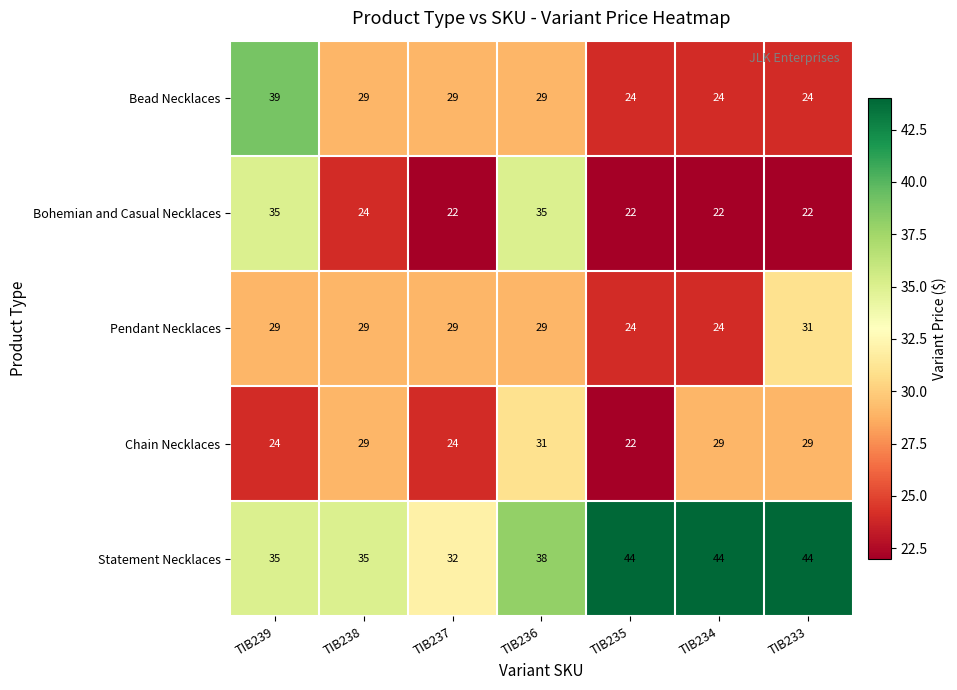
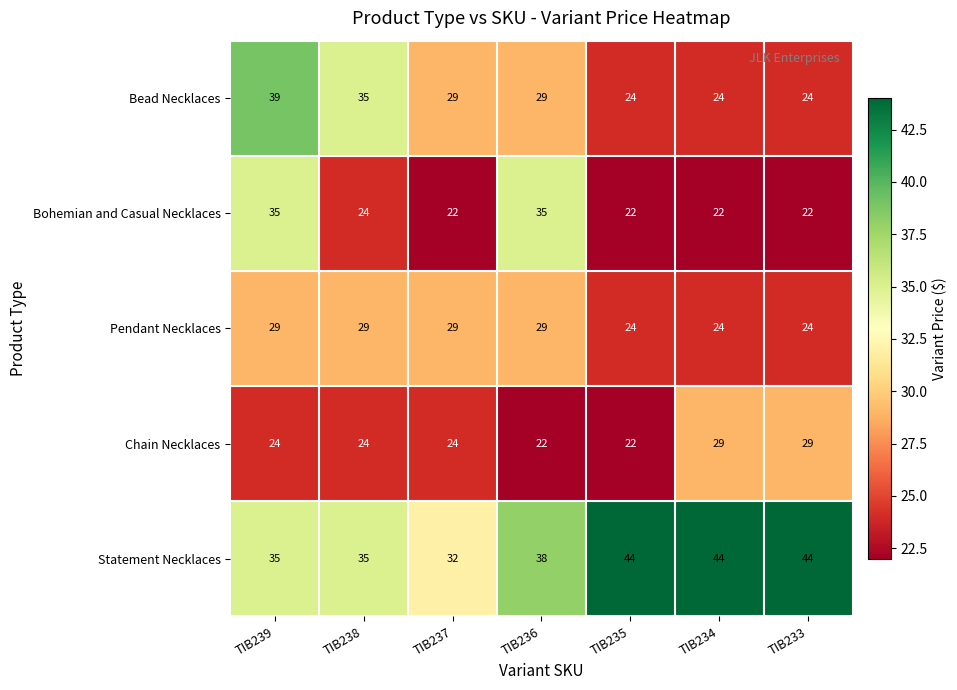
Bead Necklaces, TIB238: 29 -> 35
Pendant Necklaces, TIB233: 31 -> 24
Chain Necklaces, TIB238: 29 -> 24
Chain Necklaces, TIB236: 31 -> 22
